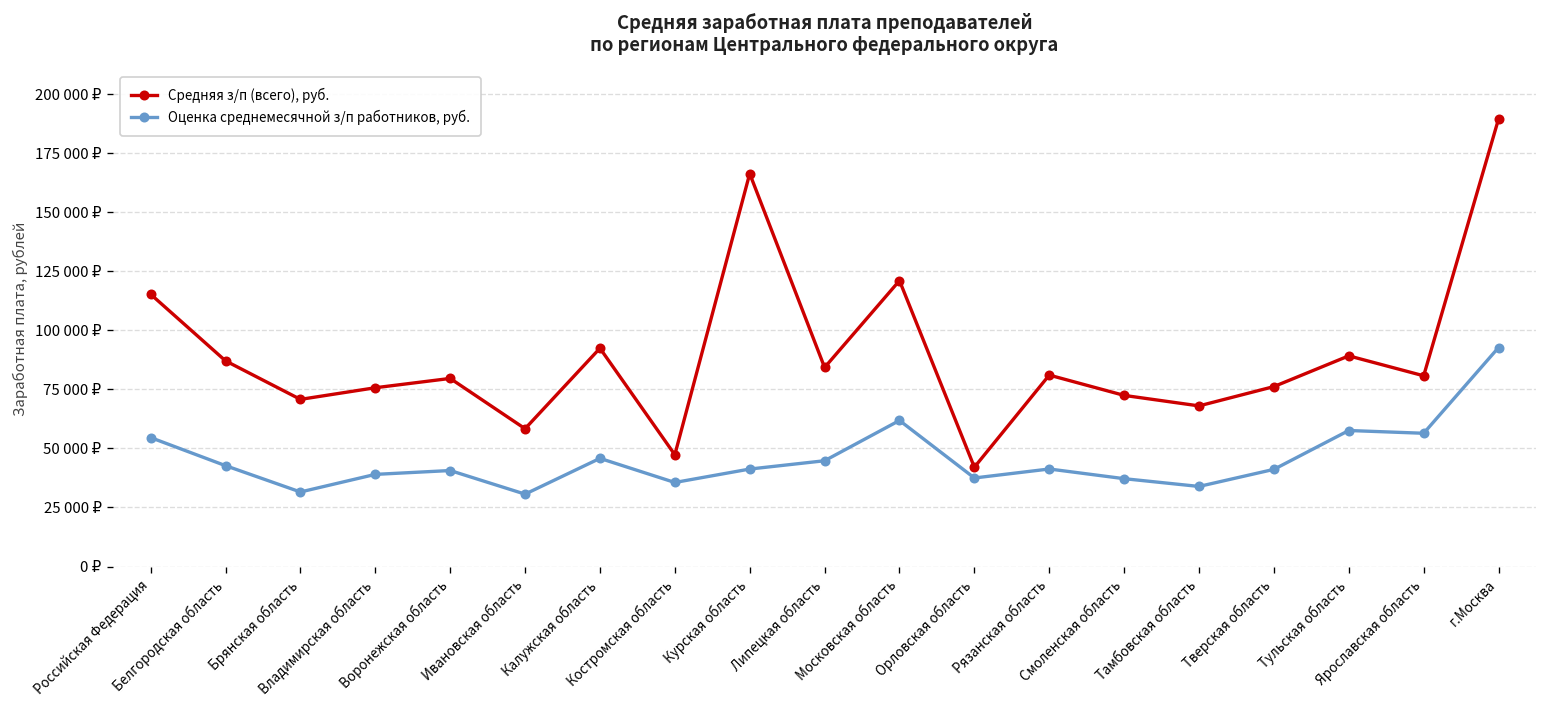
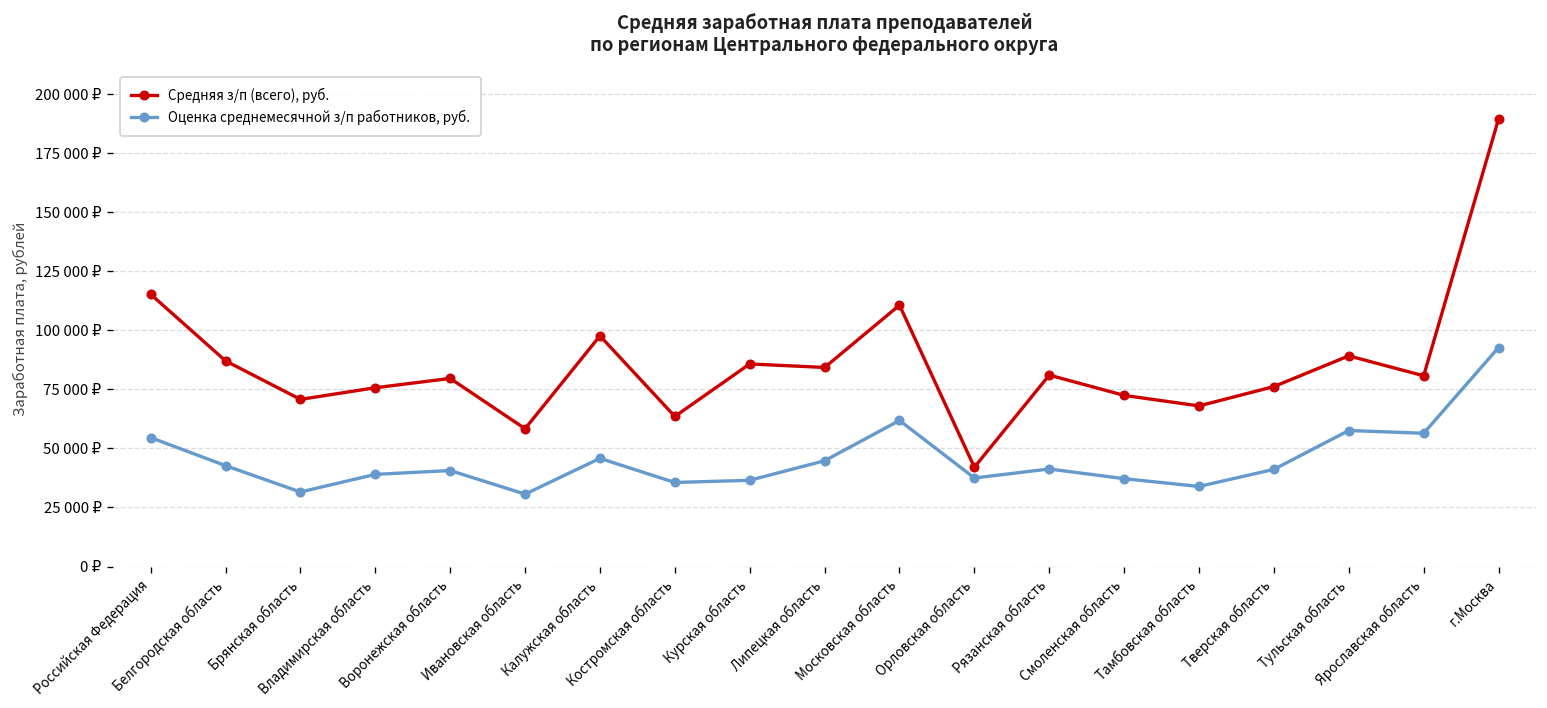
Средняя з/п (всего), руб., Калужская область: 92000 ₽ -> 98000 ₽
Средняя з/п (всего), руб., Костромская область: 47000 ₽ -> 64000 ₽
Средняя з/п (всего), руб., Курская область: 166000 ₽ -> 86000 ₽
Оценка среднемесячной з/п работников, руб., Курская область: 41000 ₽ -> 37000 ₽
Средняя з/п (всего), руб., Московская область: 121000 ₽ -> 111000 ₽
